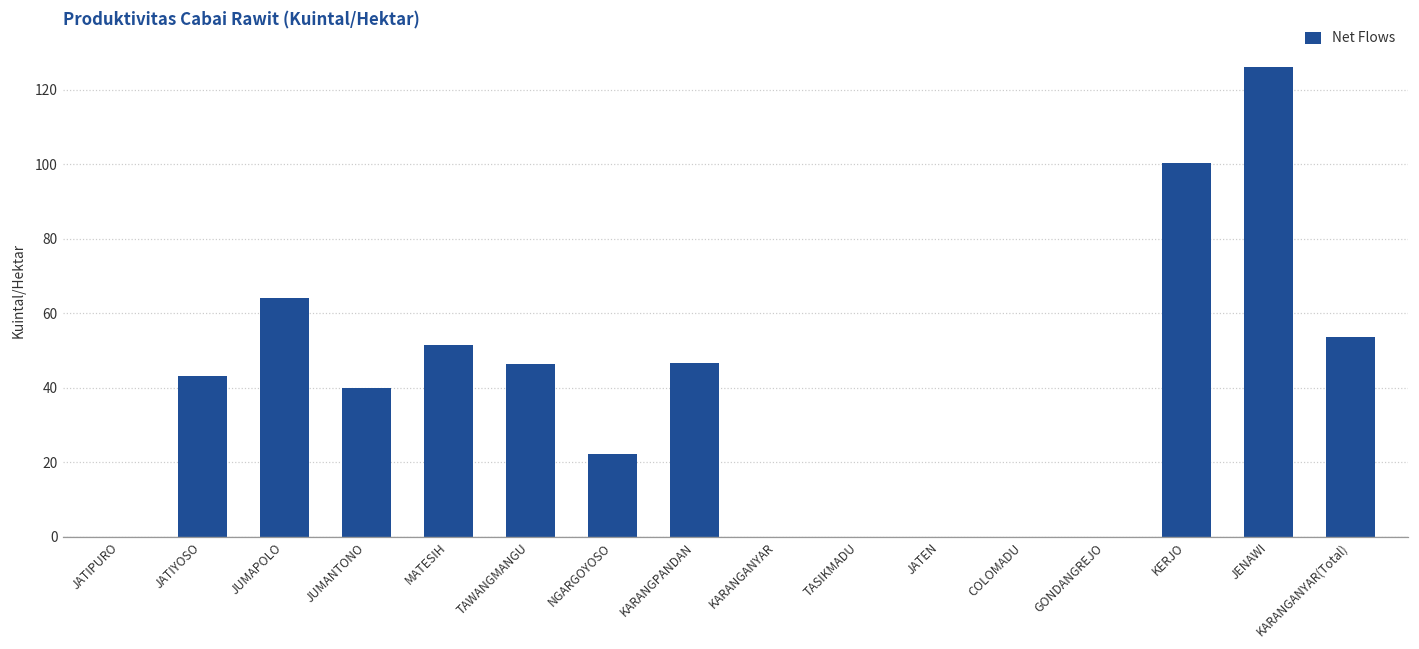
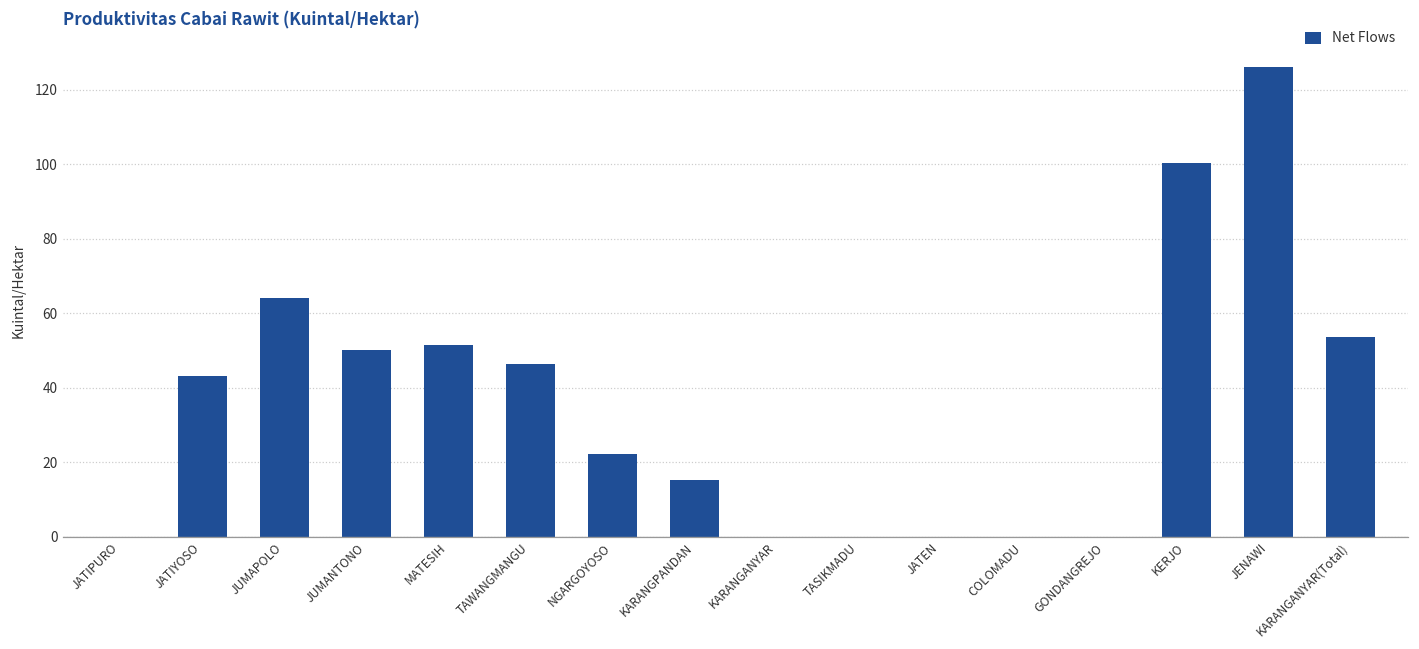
JUMANTONO: 40 -> 50
KARANGPANDAN: 47 -> 15
